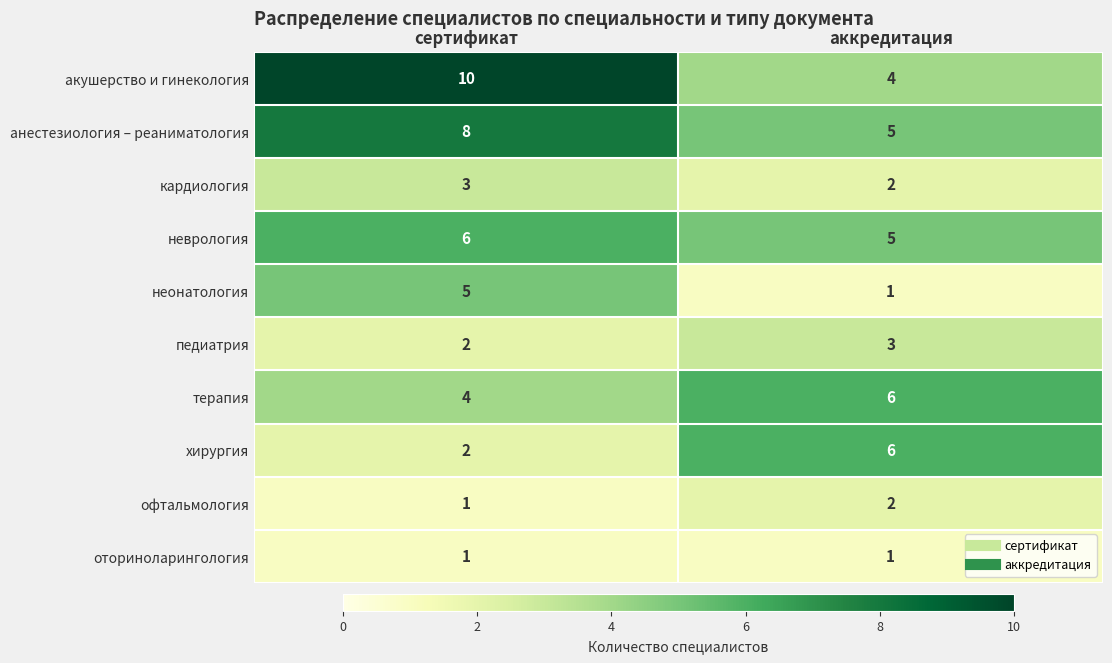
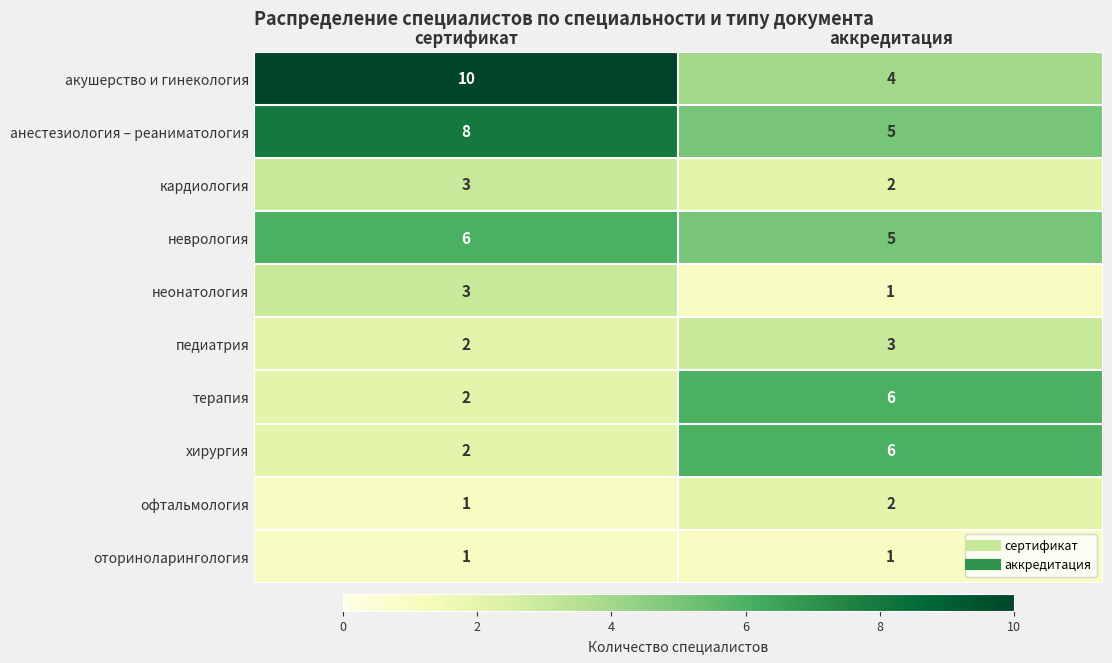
неонатология, сертификат: 5 -> 3
терапия, сертификат: 4 -> 2
